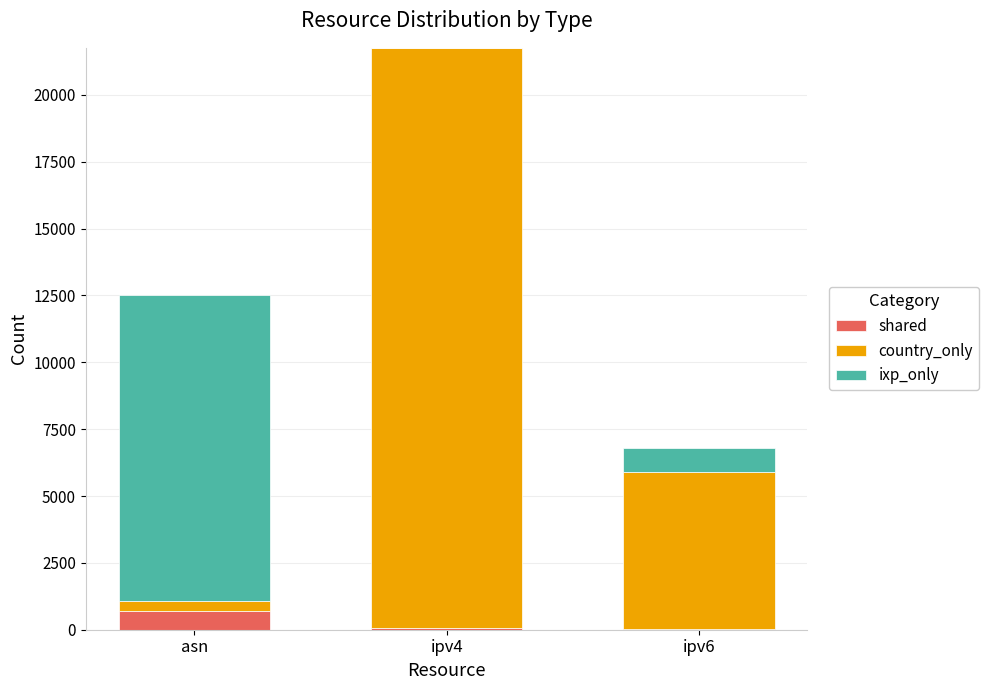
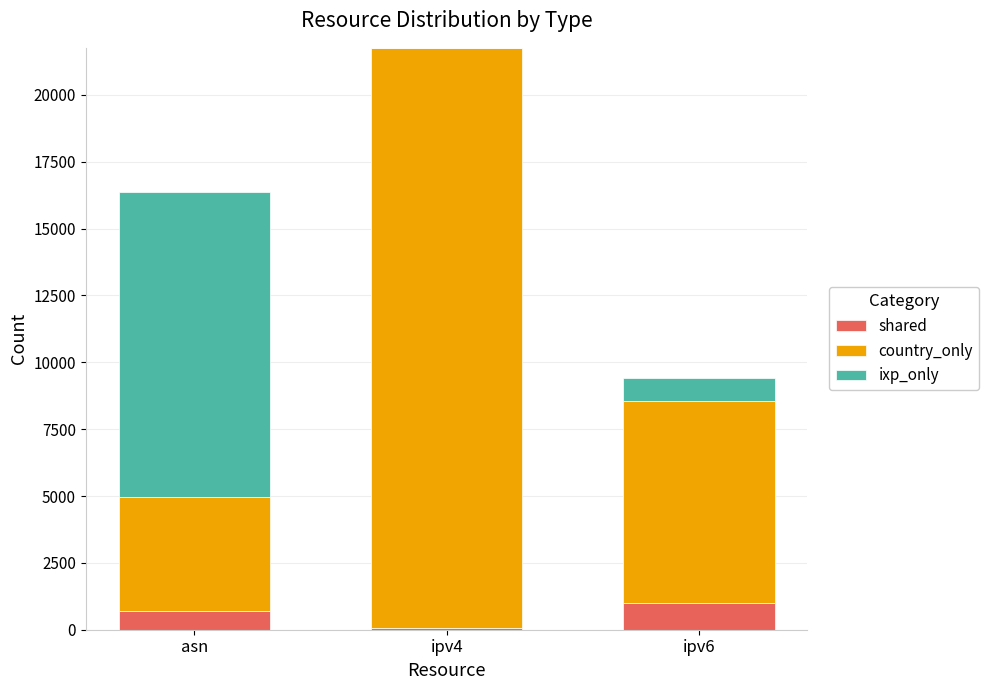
country_only, asn: 400 -> 4300
shared, ipv6: 0 -> 1000
country_only, ipv6: 5900 -> 7600
